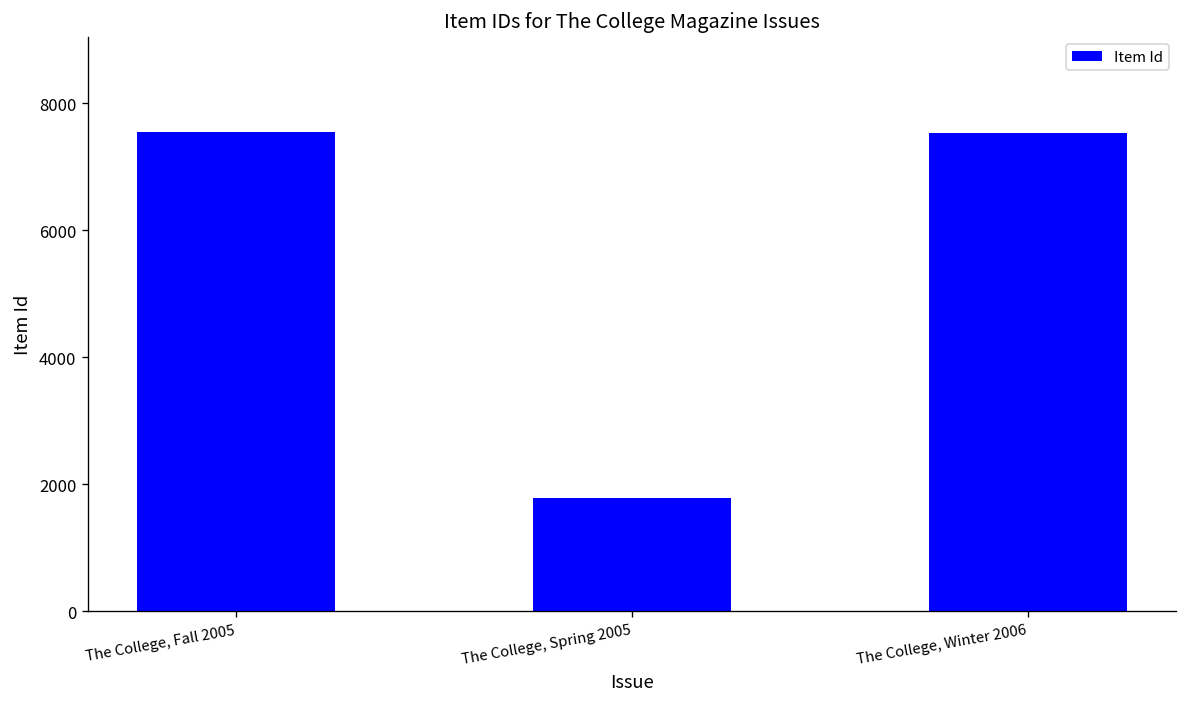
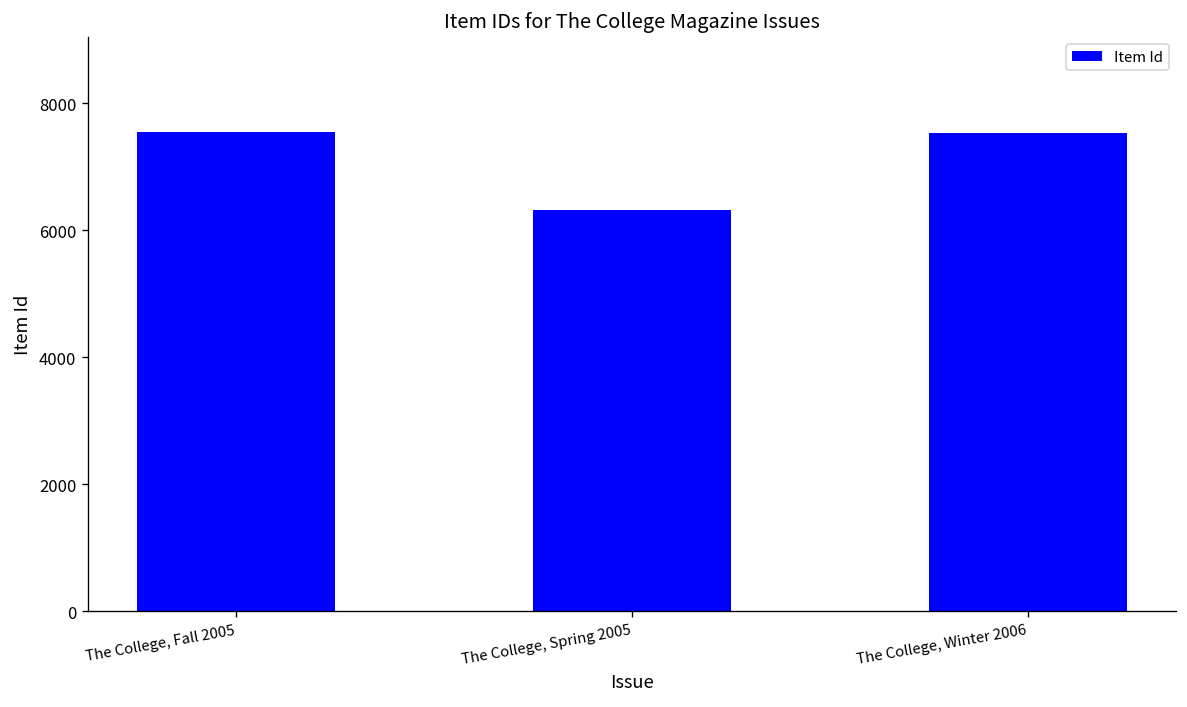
The College, Spring 2005: 1800 -> 6300
